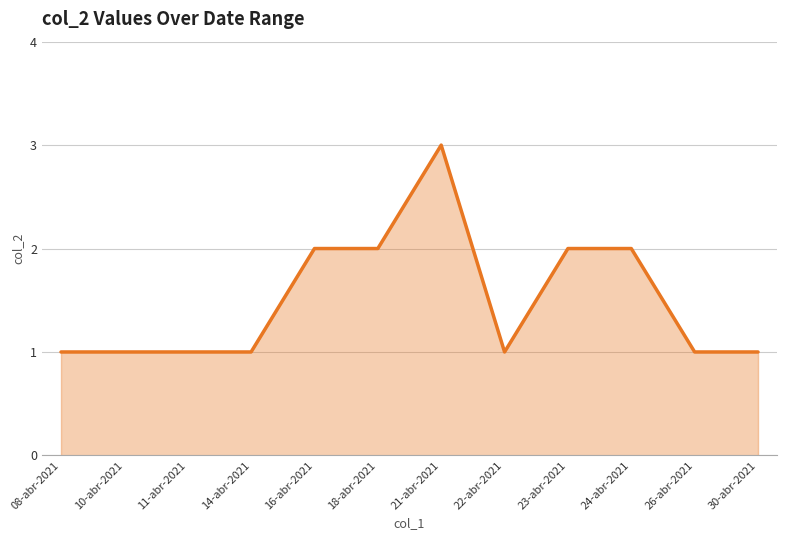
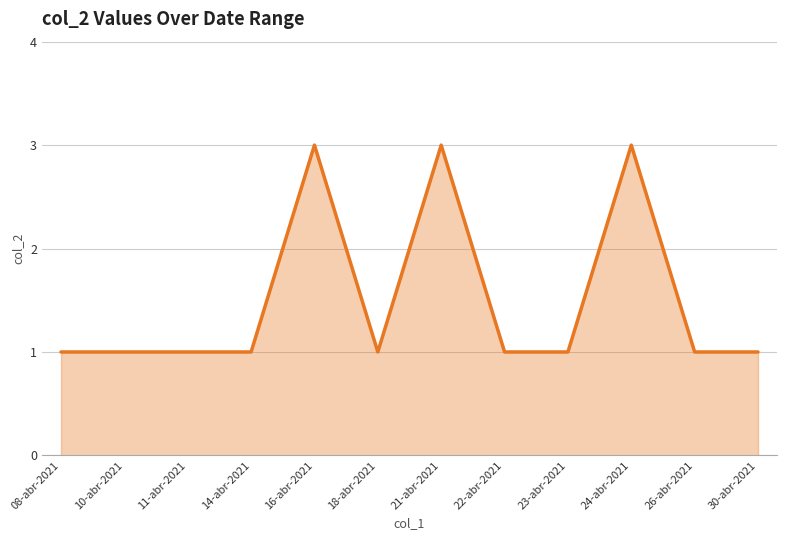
16-abr-2021: 2 -> 3
18-abr-2021: 2 -> 1
23-abr-2021: 2 -> 1
24-abr-2021: 2 -> 3
